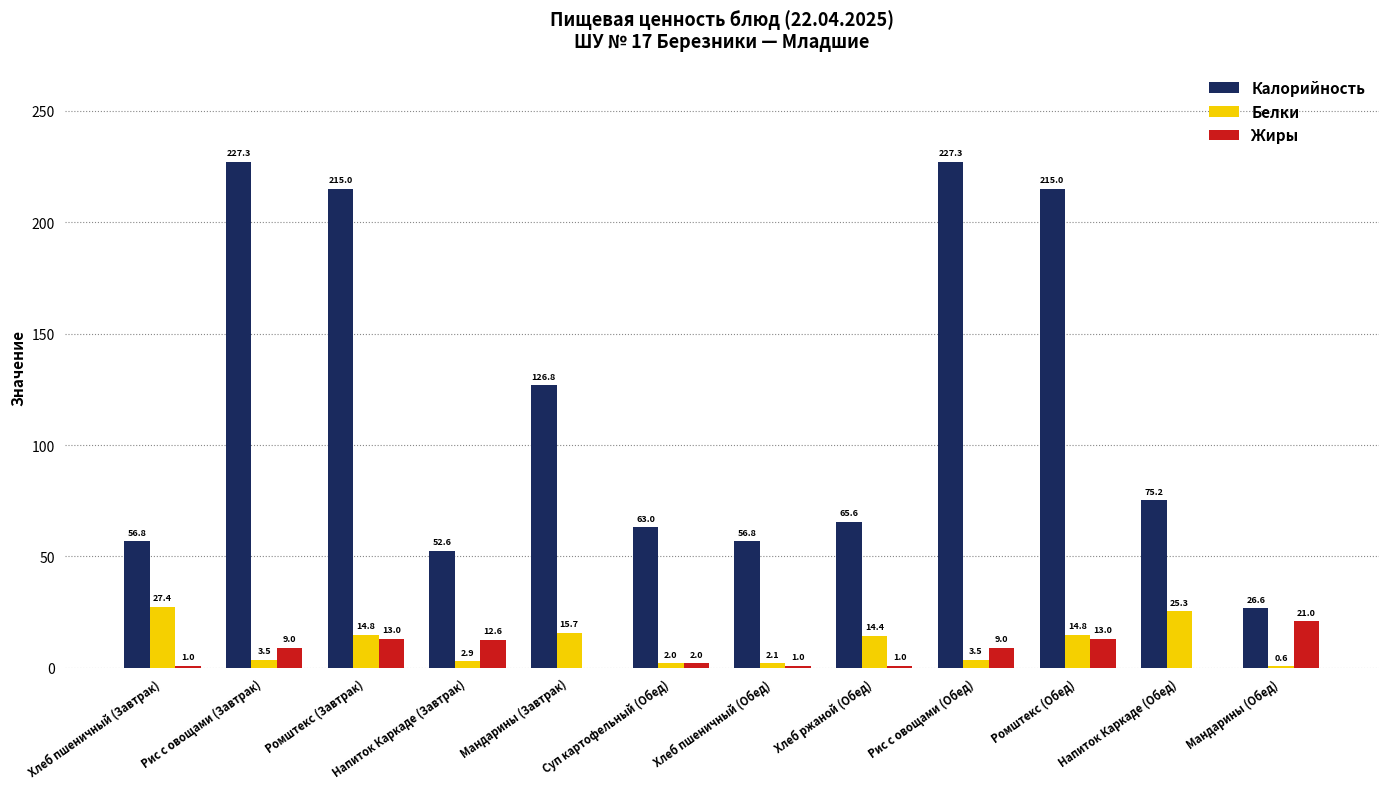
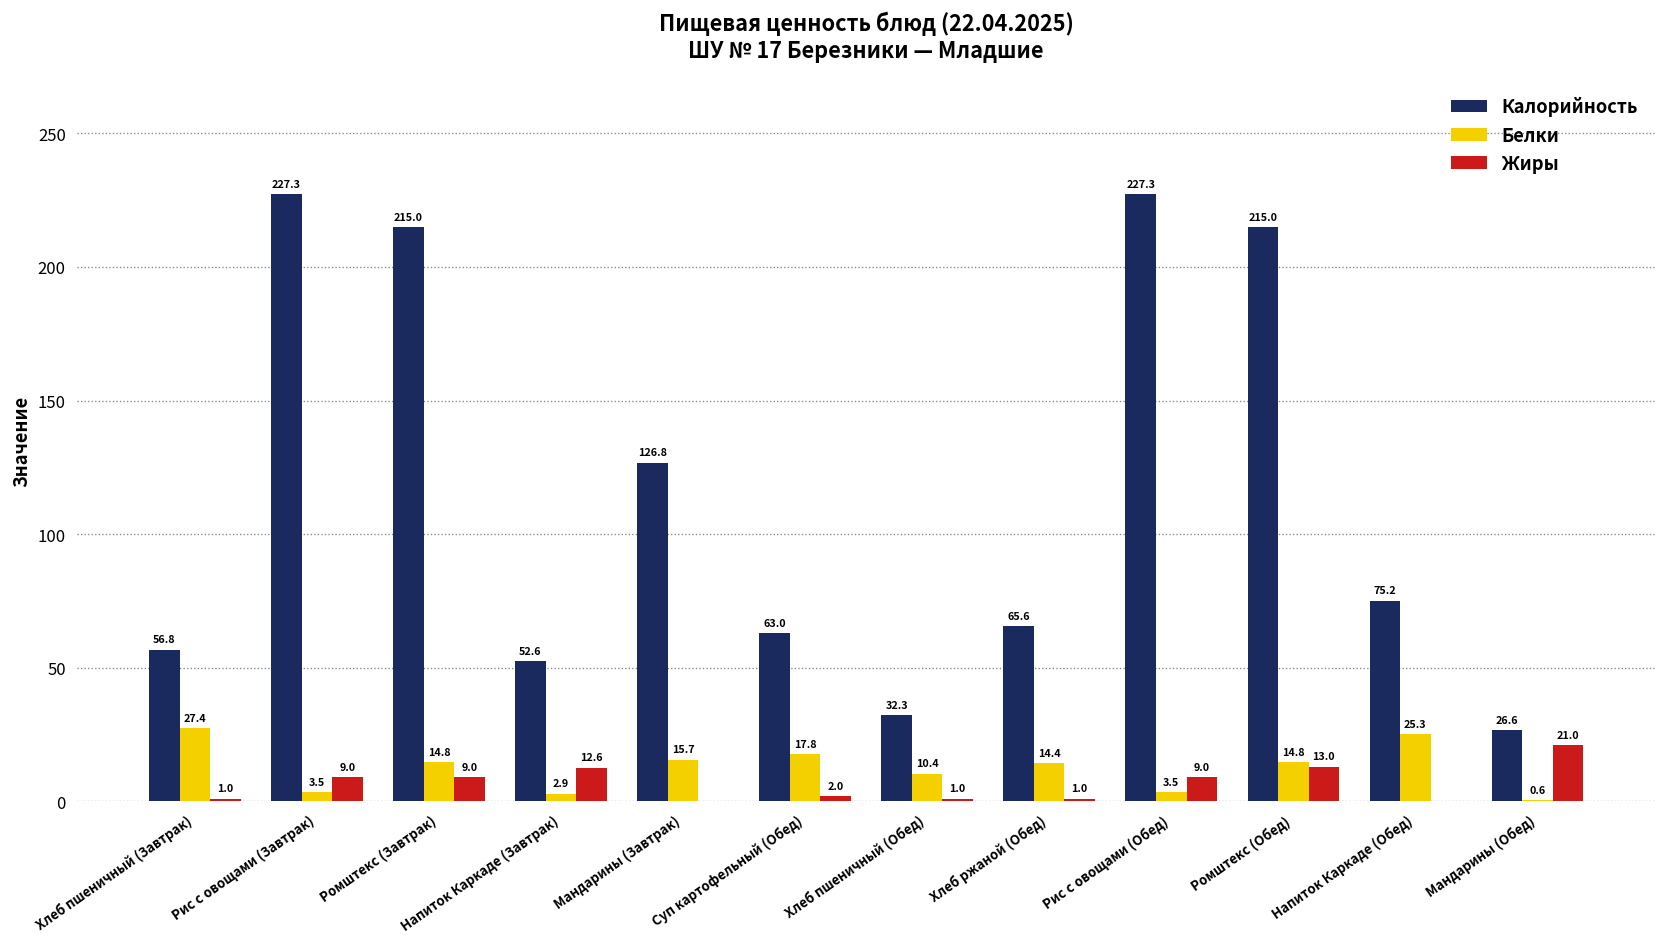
Жиры, Ромштекс (Завтрак): 13.0 -> 9.0
Белки, Суп картофельный (Обед): 2.0 -> 17.8
Калорийность, Хлеб пшеничный (Обед): 56.8 -> 32.3
Белки, Хлеб пшеничный (Обед): 2.1 -> 10.4
